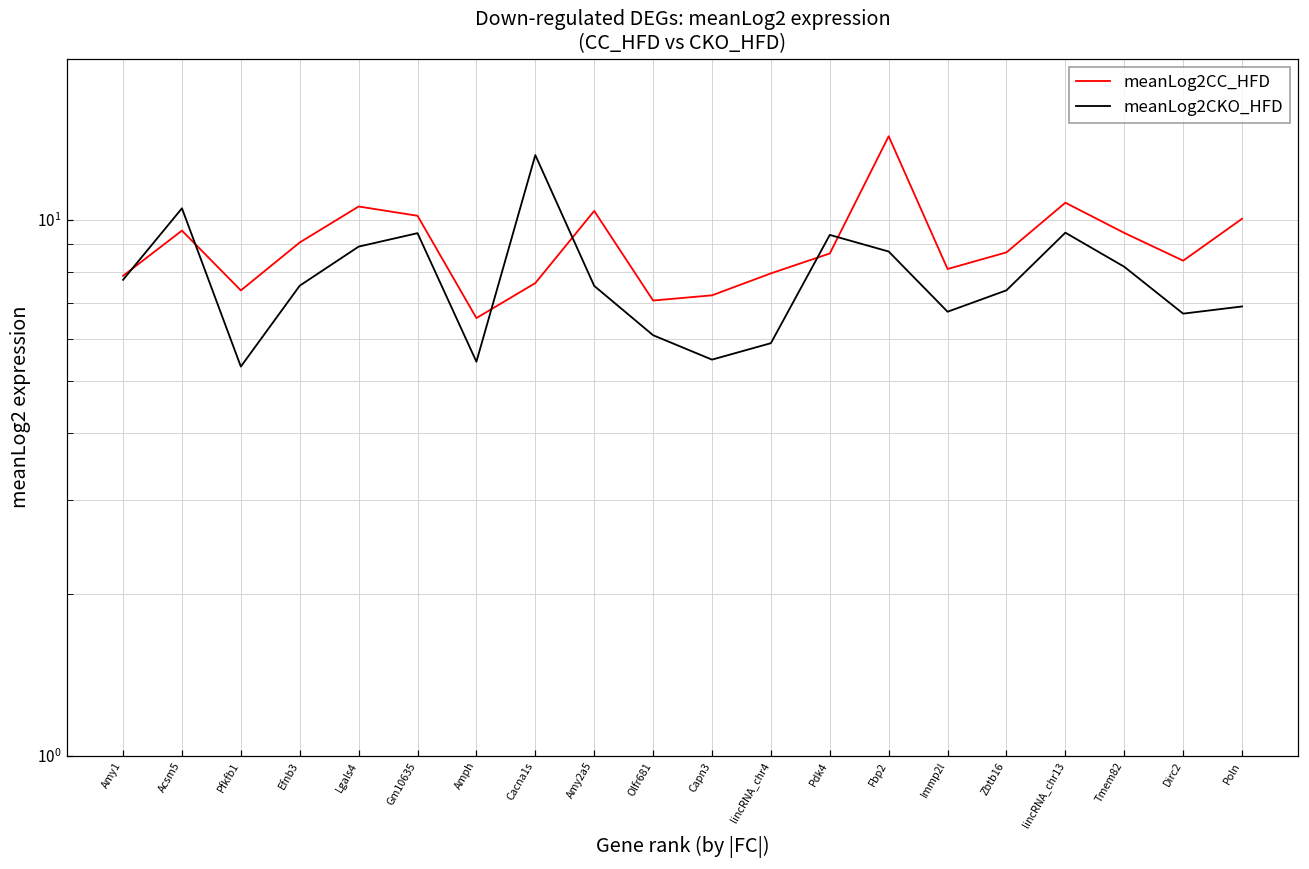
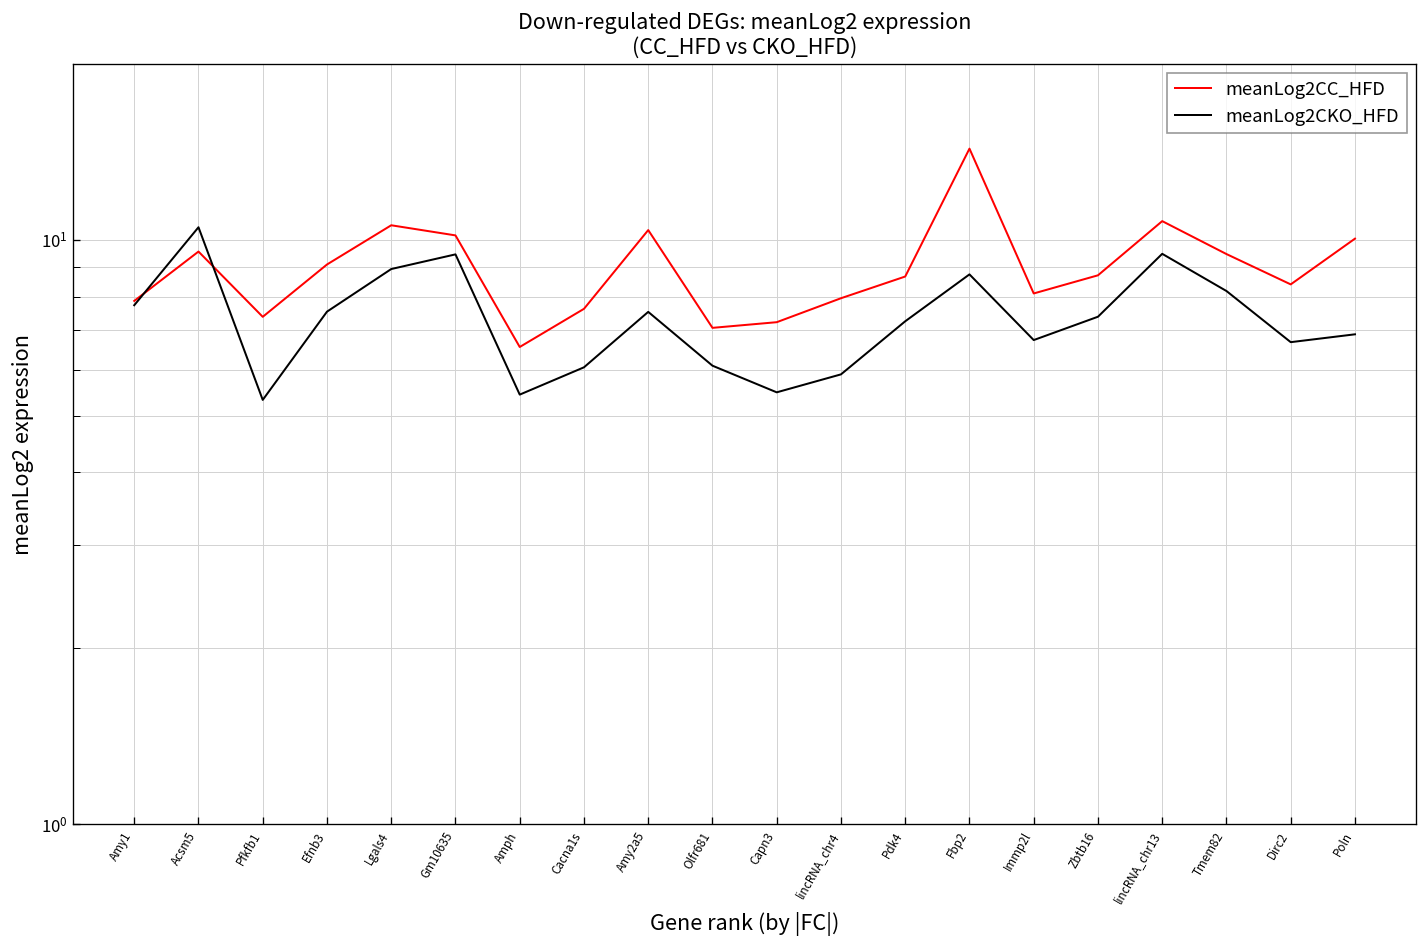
meanLog2CKO_HFD, Cacna1s: 13.2 -> 6.1
meanLog2CKO_HFD, Pdk4: 9.4 -> 7.3
